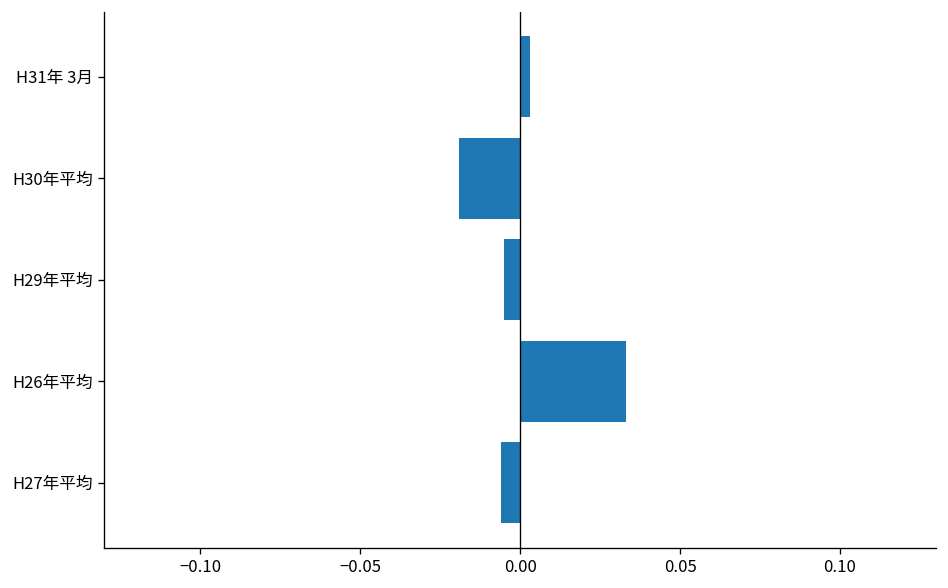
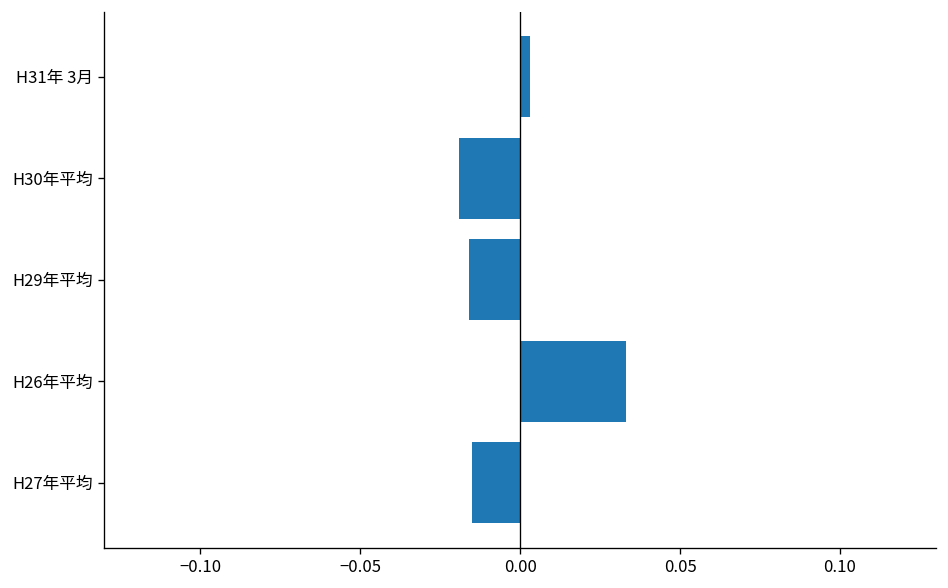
H29年平均: -0.005 -> -0.016
H27年平均: -0.006 -> -0.015
